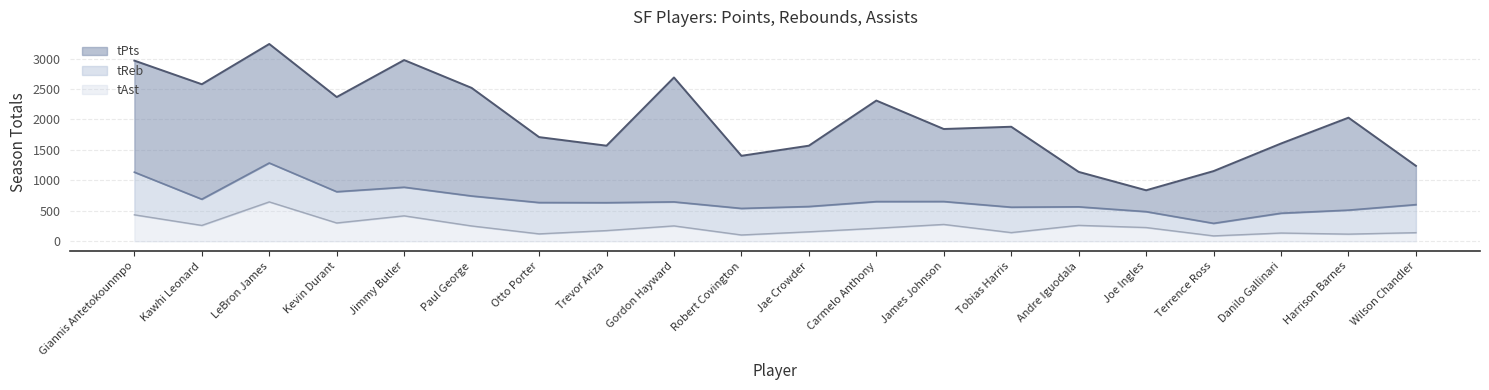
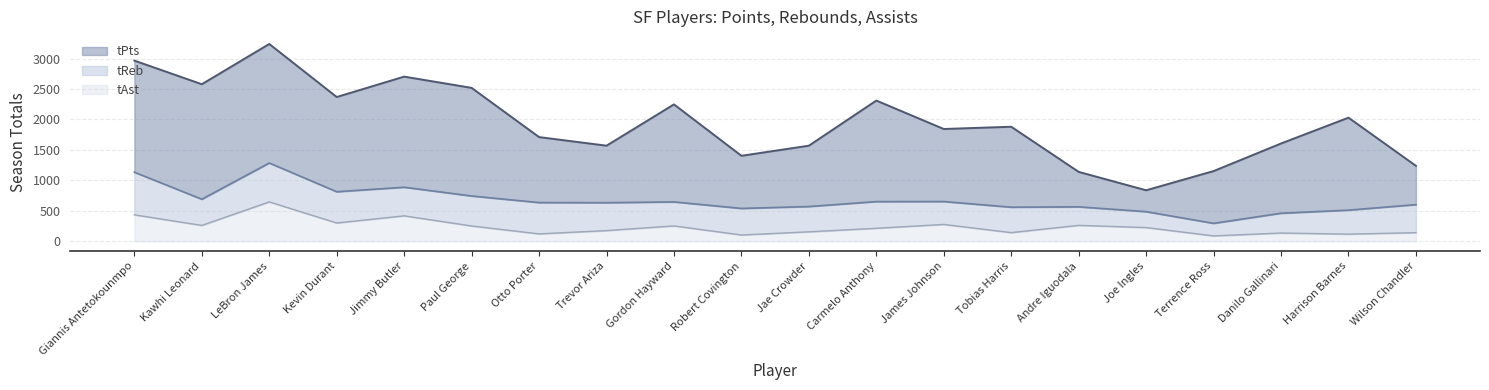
tPts, Jimmy Butler: 2100 -> 1800
tPts, Gordon Hayward: 2000 -> 1600
